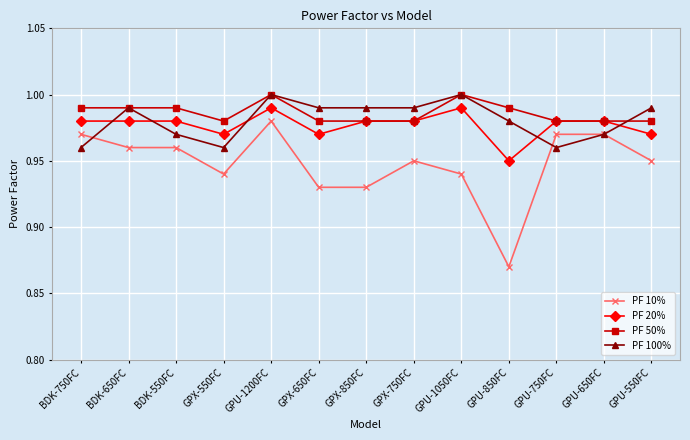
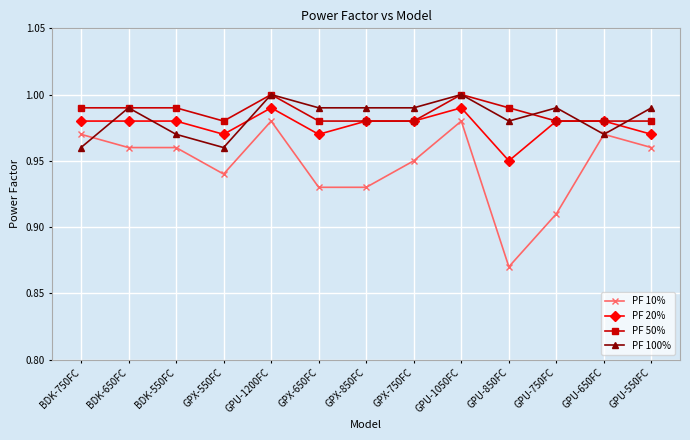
PF 10%, GPU-1050FC: 0.94 -> 0.98
PF 10%, GPU-750FC: 0.97 -> 0.91
PF 100%, GPU-750FC: 0.96 -> 0.99
PF 10%, GPU-550FC: 0.95 -> 0.96
